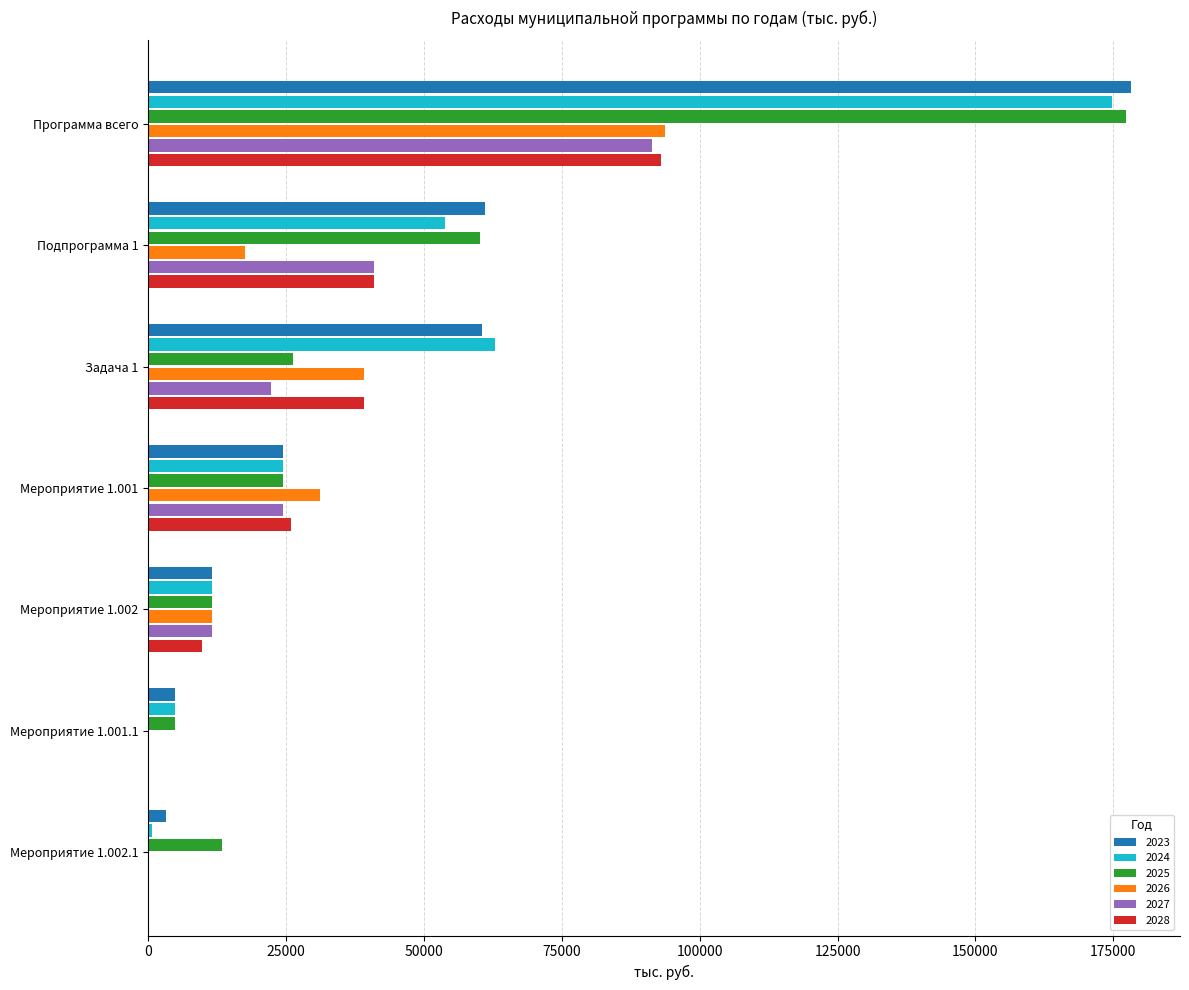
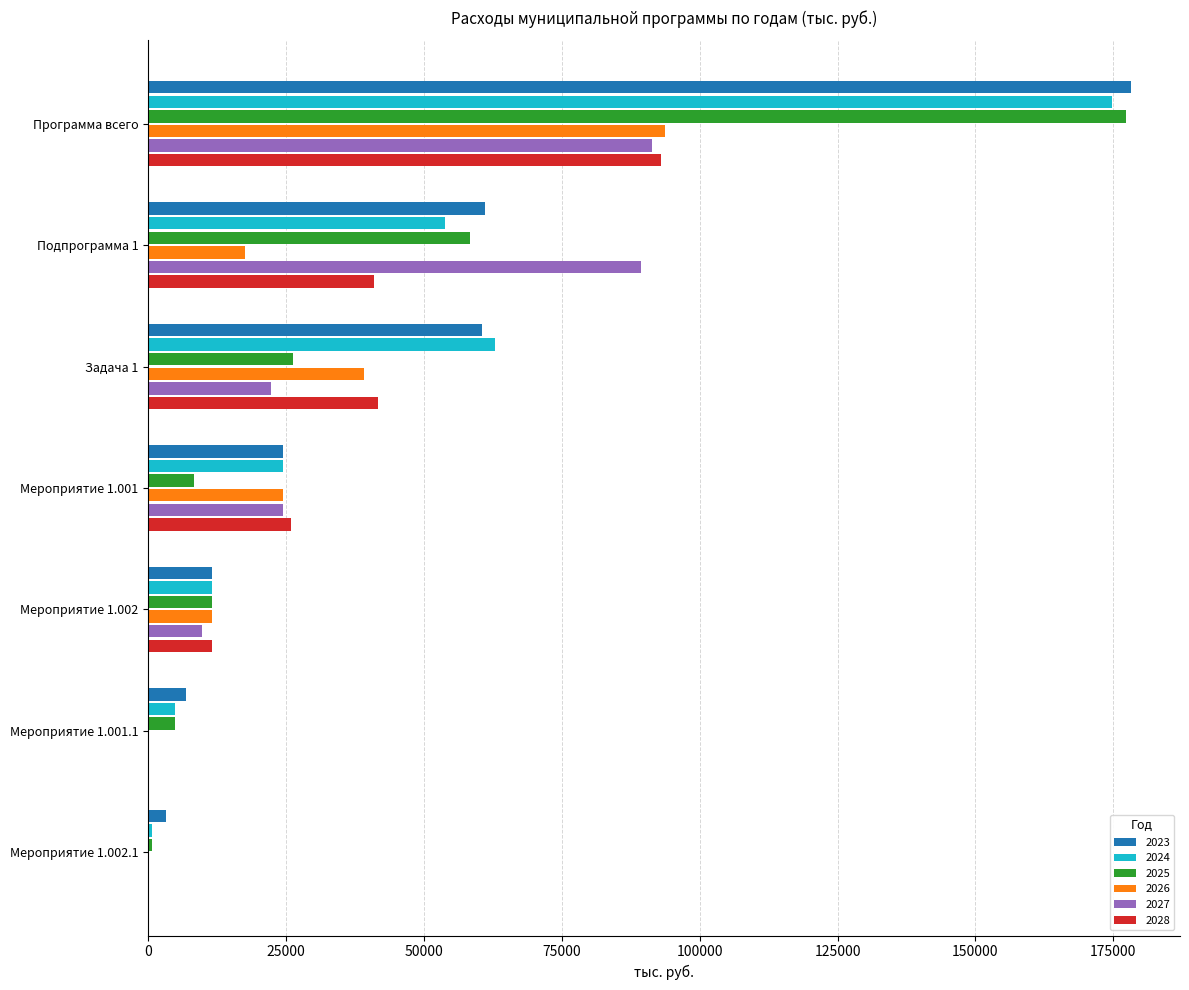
2025, Подпрограмма 1: 60000 -> 58000
2027, Подпрограмма 1: 41000 -> 89000
2028, Задача 1: 39000 -> 42000
2025, Мероприятие 1.001: 24000 -> 8000
2026, Мероприятие 1.001: 31000 -> 24000
2027, Мероприятие 1.002: 11000 -> 10000
2028, Мероприятие 1.002: 10000 -> 11000
2023, Мероприятие 1.001.1: 5000 -> 7000
2025, Мероприятие 1.002.1: 13000 -> 1000
